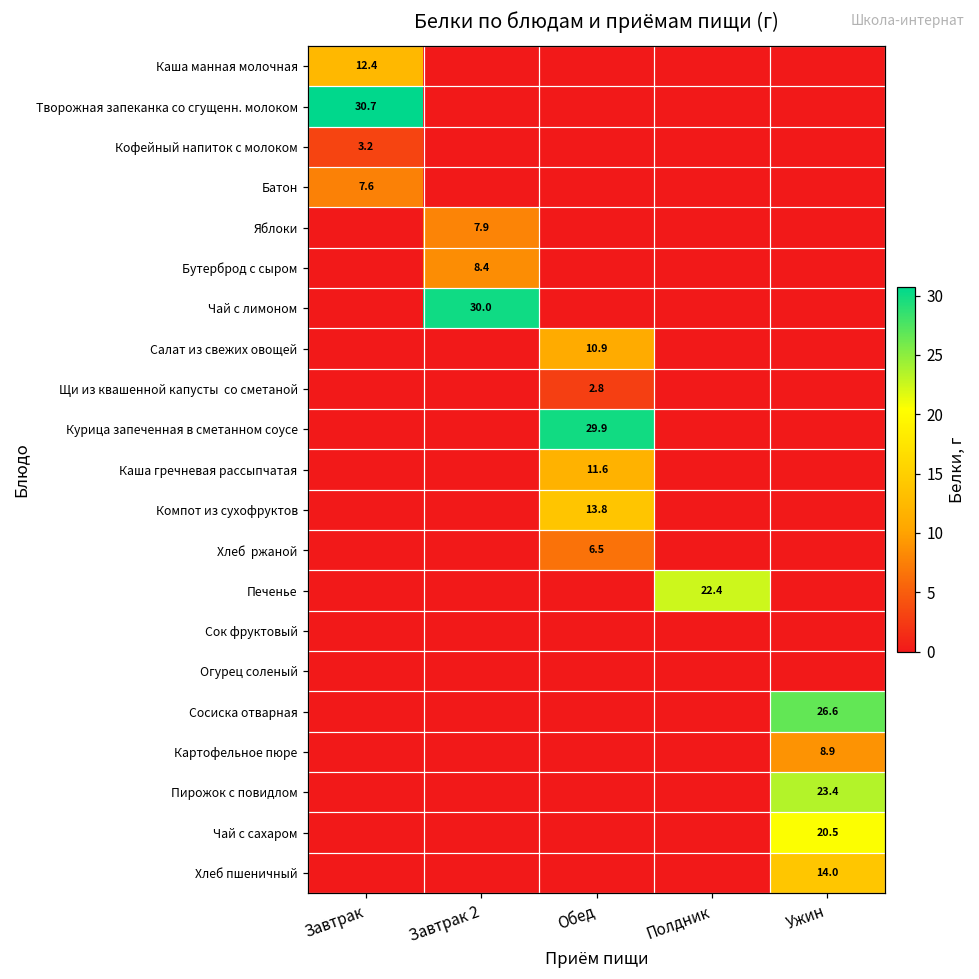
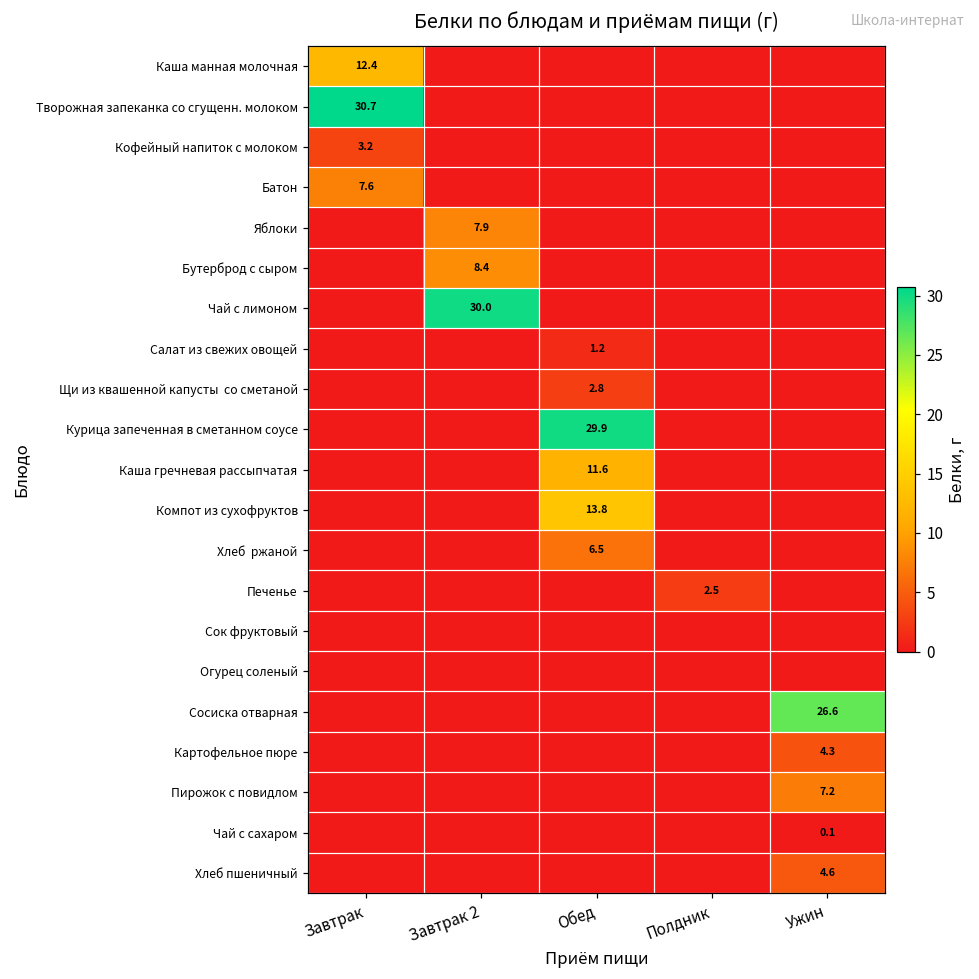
Салат из свежих овощей, Обед: 10.9 -> 1.2
Печенье, Полдник: 22.4 -> 2.5
Картофельное пюре, Ужин: 8.9 -> 4.3
Пирожок с повидлом, Ужин: 23.4 -> 7.2
Чай с сахаром, Ужин: 20.5 -> 0.1
Хлеб пшеничный, Ужин: 14.0 -> 4.6
